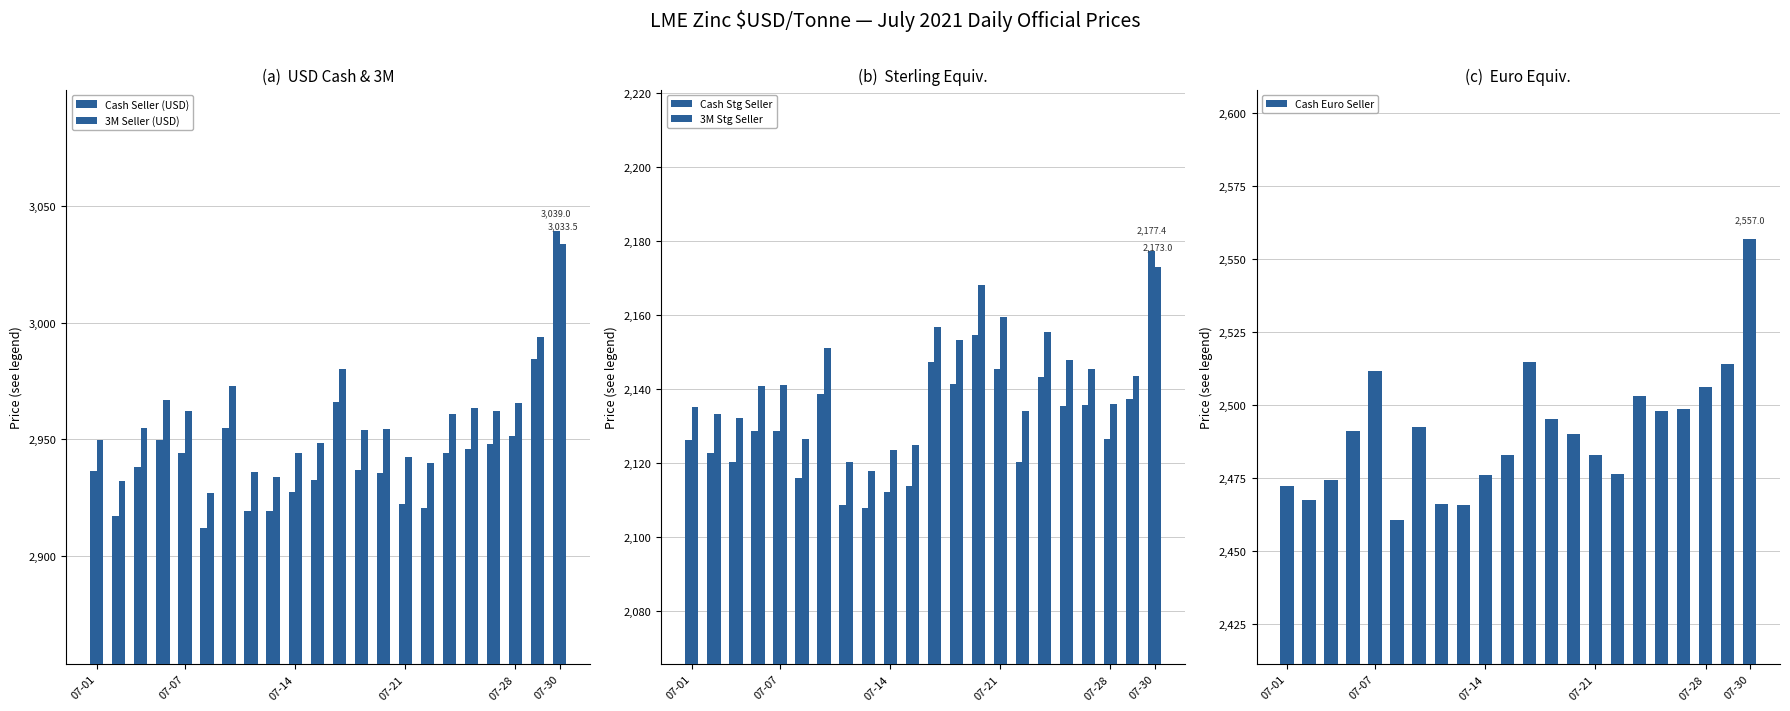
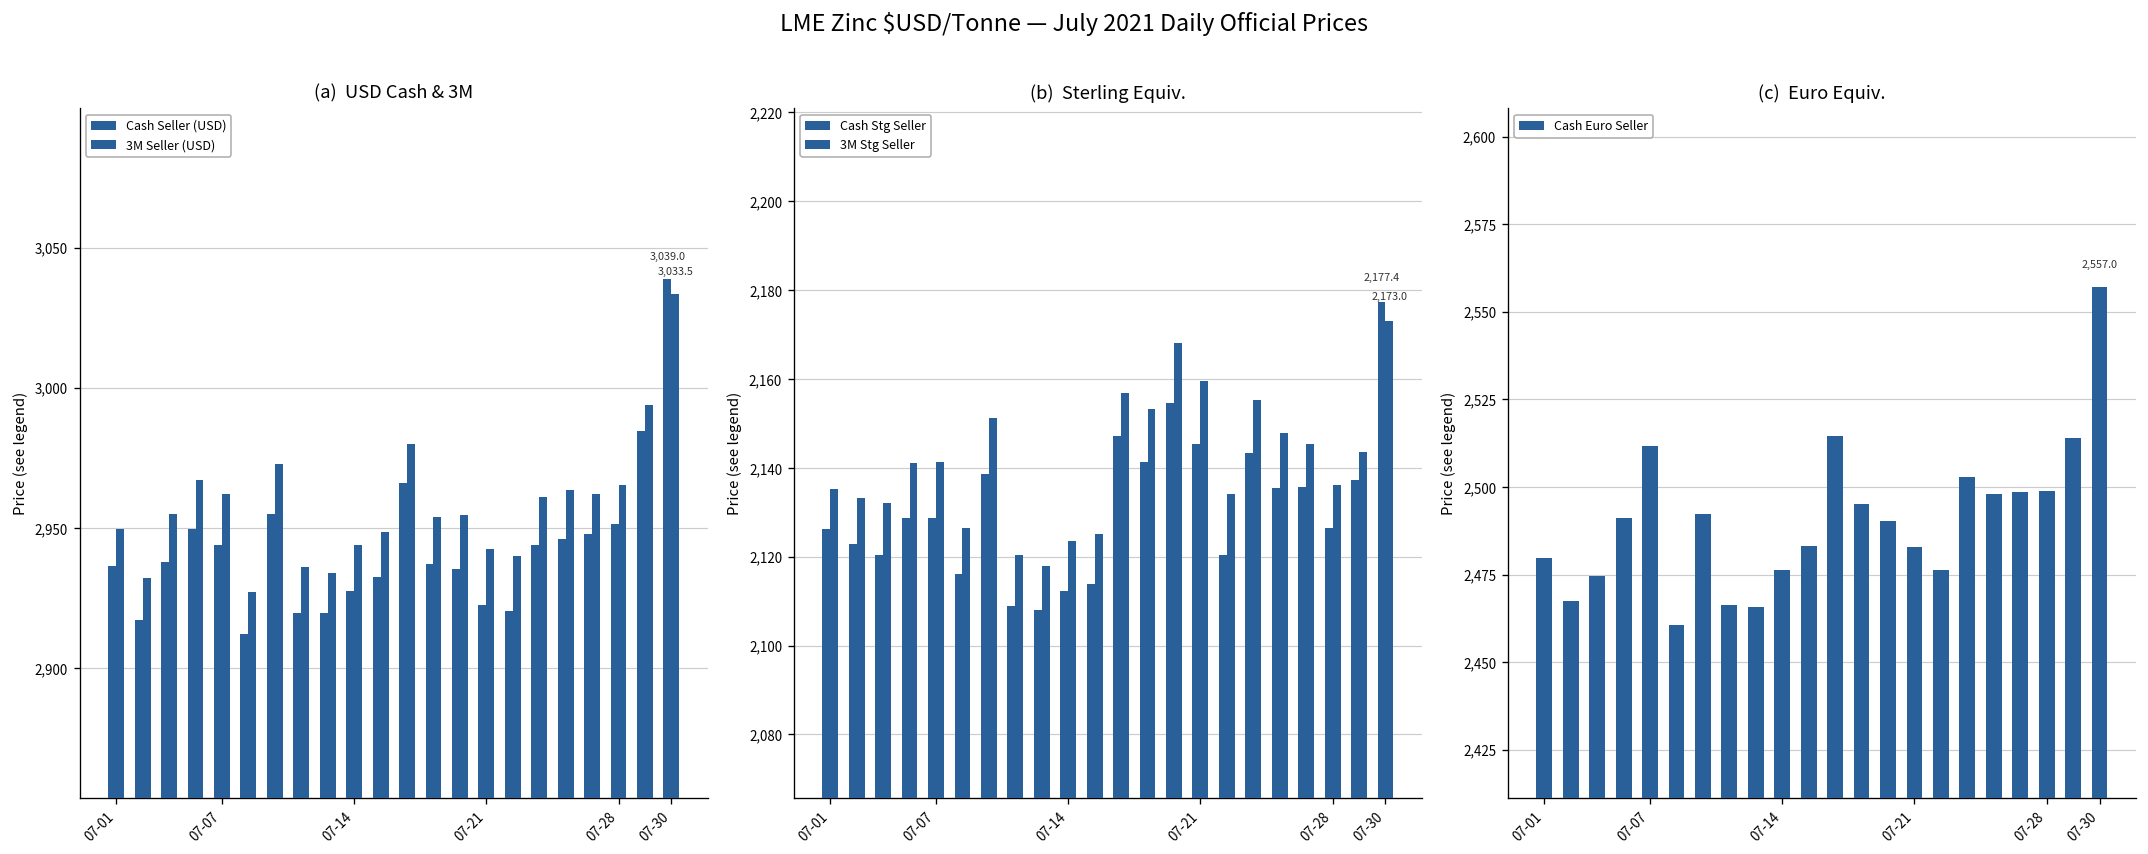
(c) Euro Equiv., 07-01: 2,472 -> 2,480
(c) Euro Equiv., 07-28: 2,506 -> 2,499
